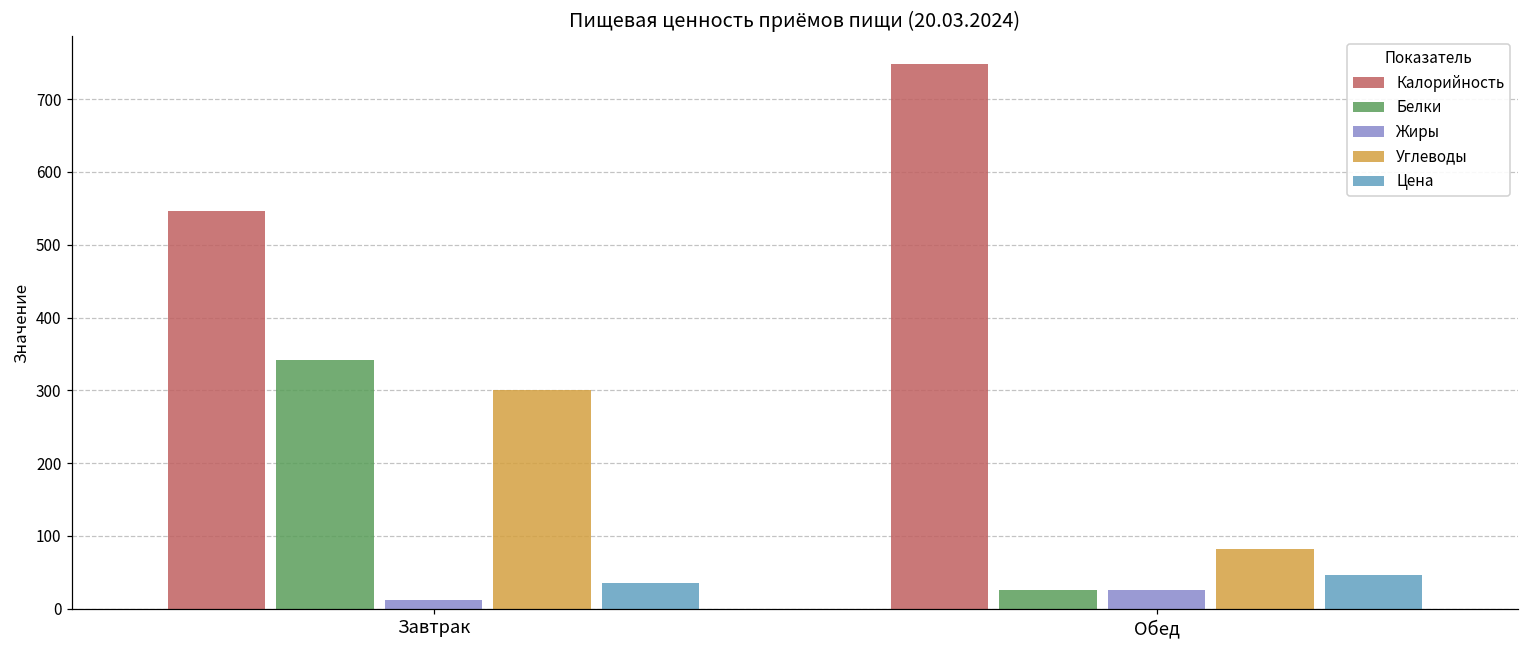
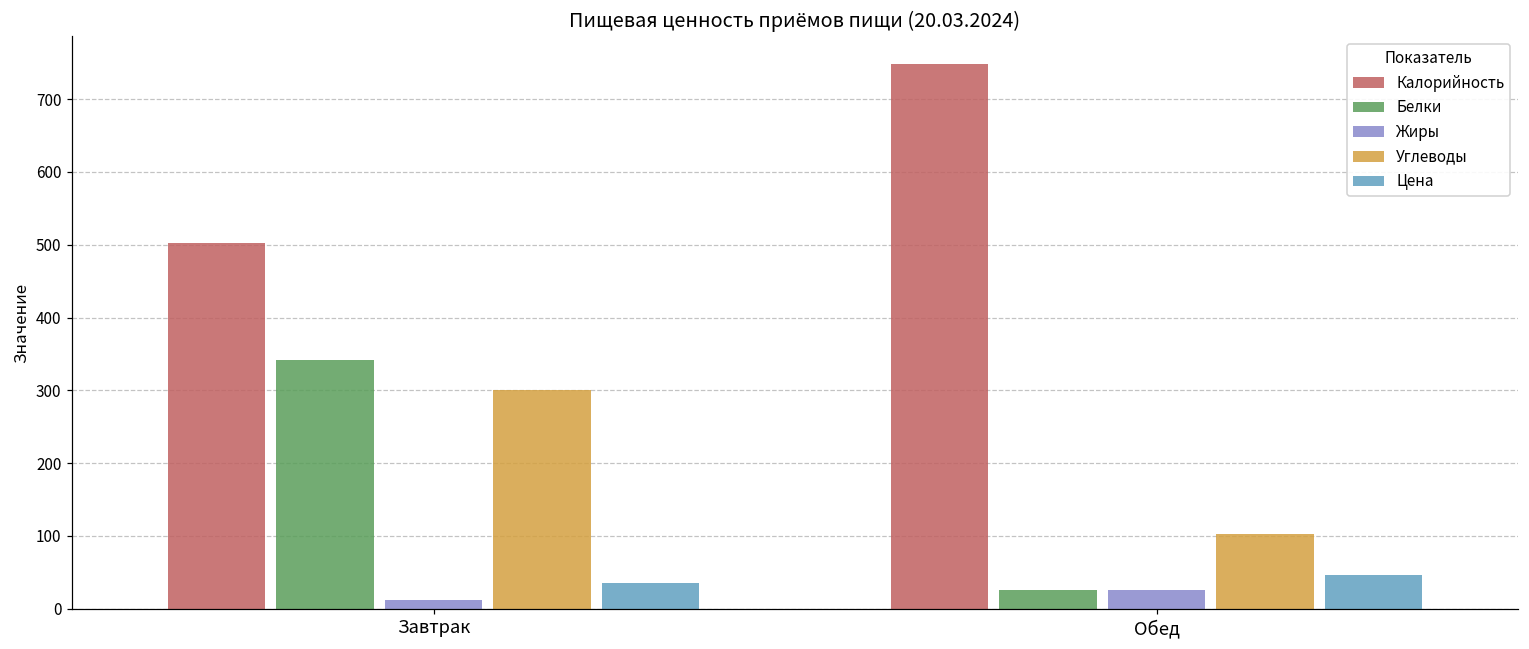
Калорийность, Завтрак: 550 -> 500
Углеводы, Обед: 80 -> 100
